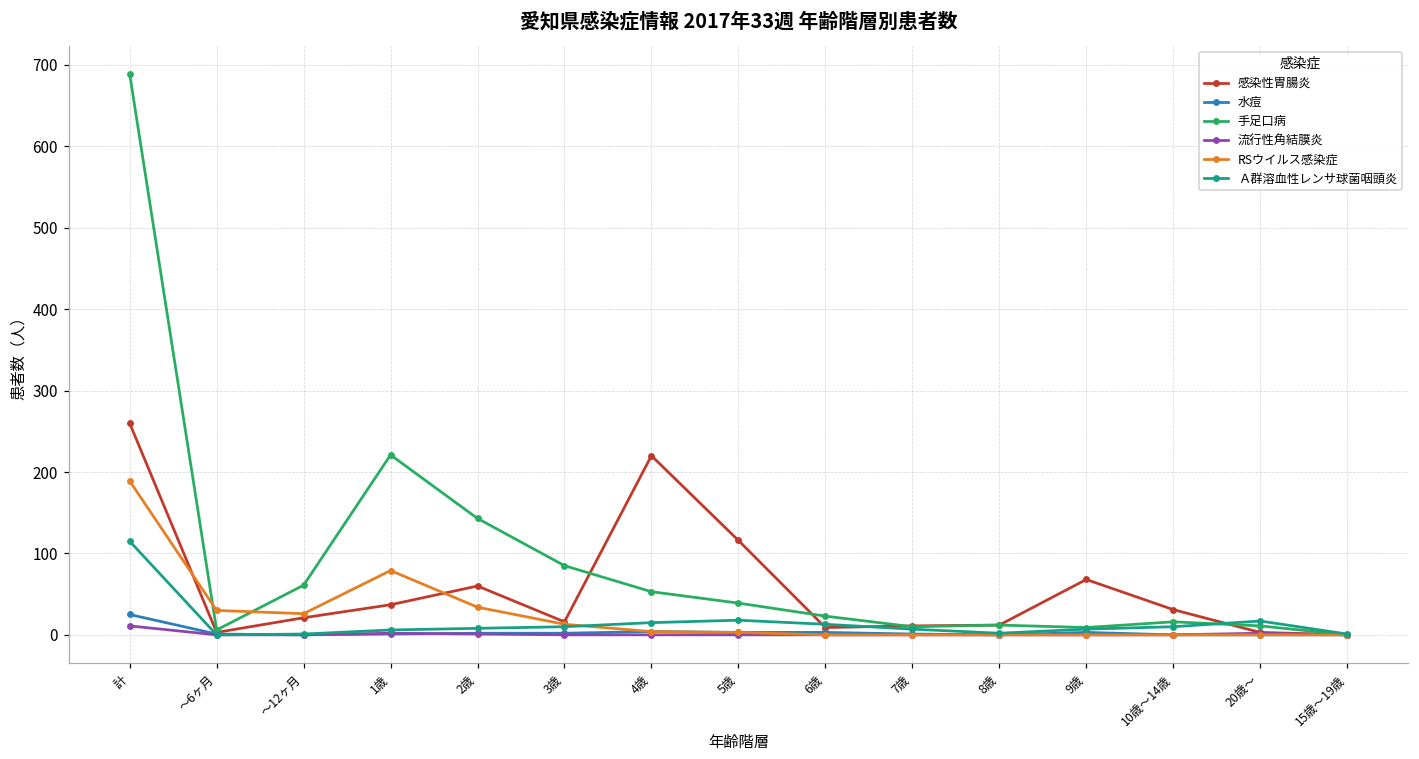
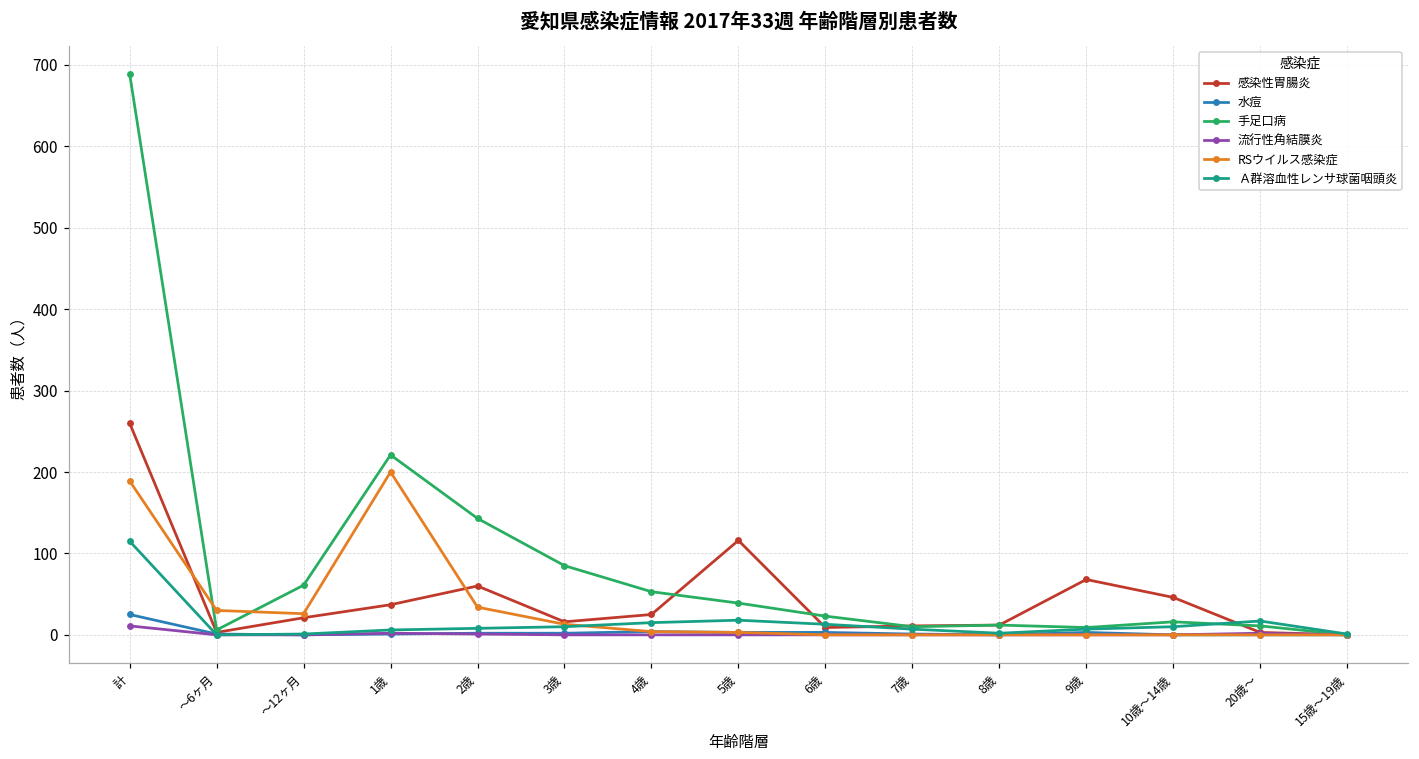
RSウイルス感染症, 1歳: 80 -> 200
感染性胃腸炎, 4歳: 220 -> 30
感染性胃腸炎, 10歳～14歳: 30 -> 50
